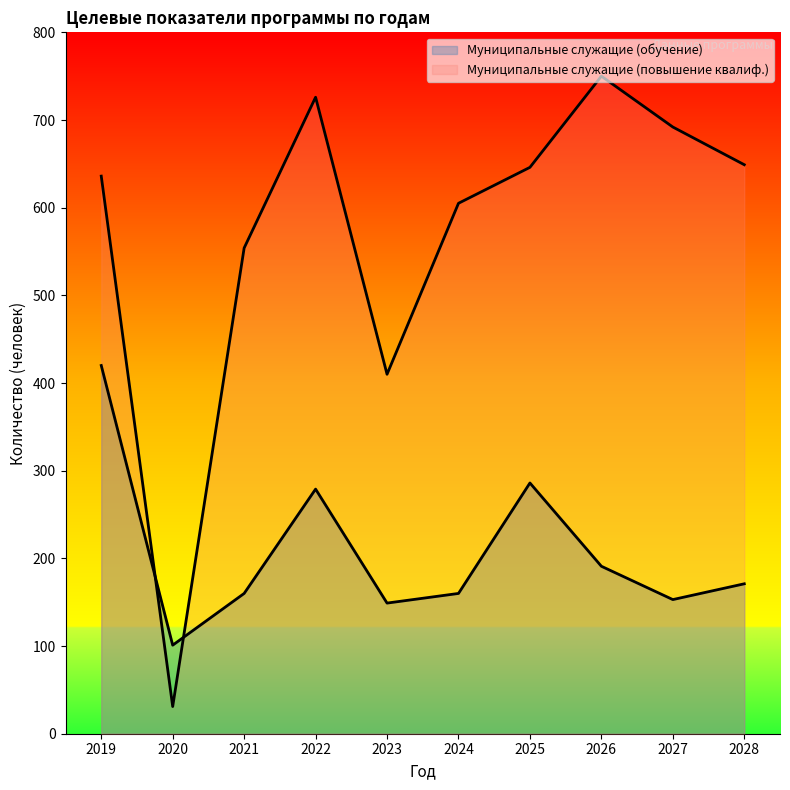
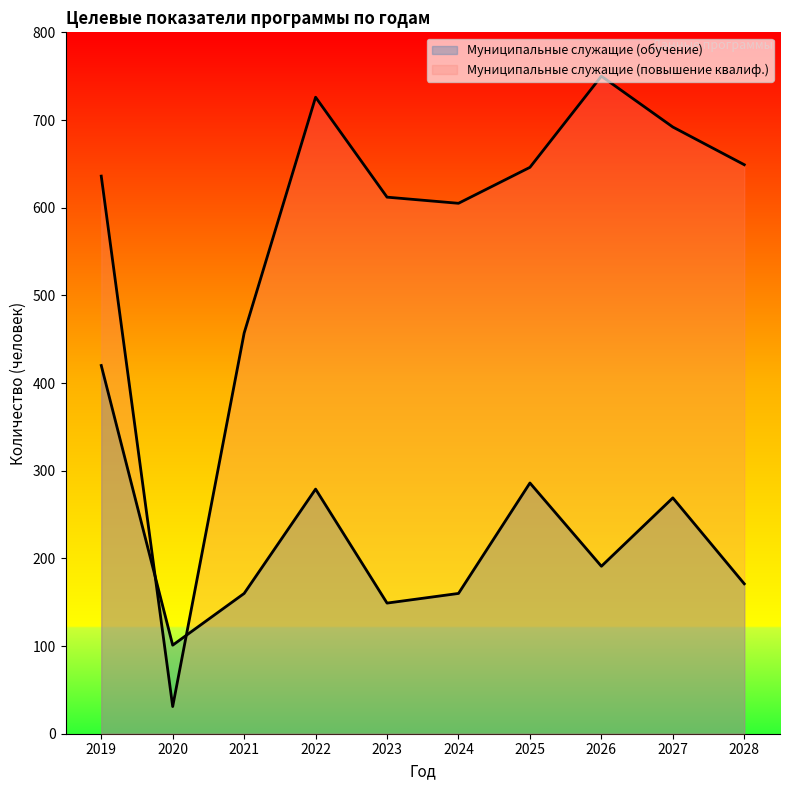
Муниципальные служащие (повышение квалиф.), 2021: 550 -> 460
Муниципальные служащие (повышение квалиф.), 2023: 410 -> 610
Муниципальные служащие (обучение), 2027: 150 -> 270
